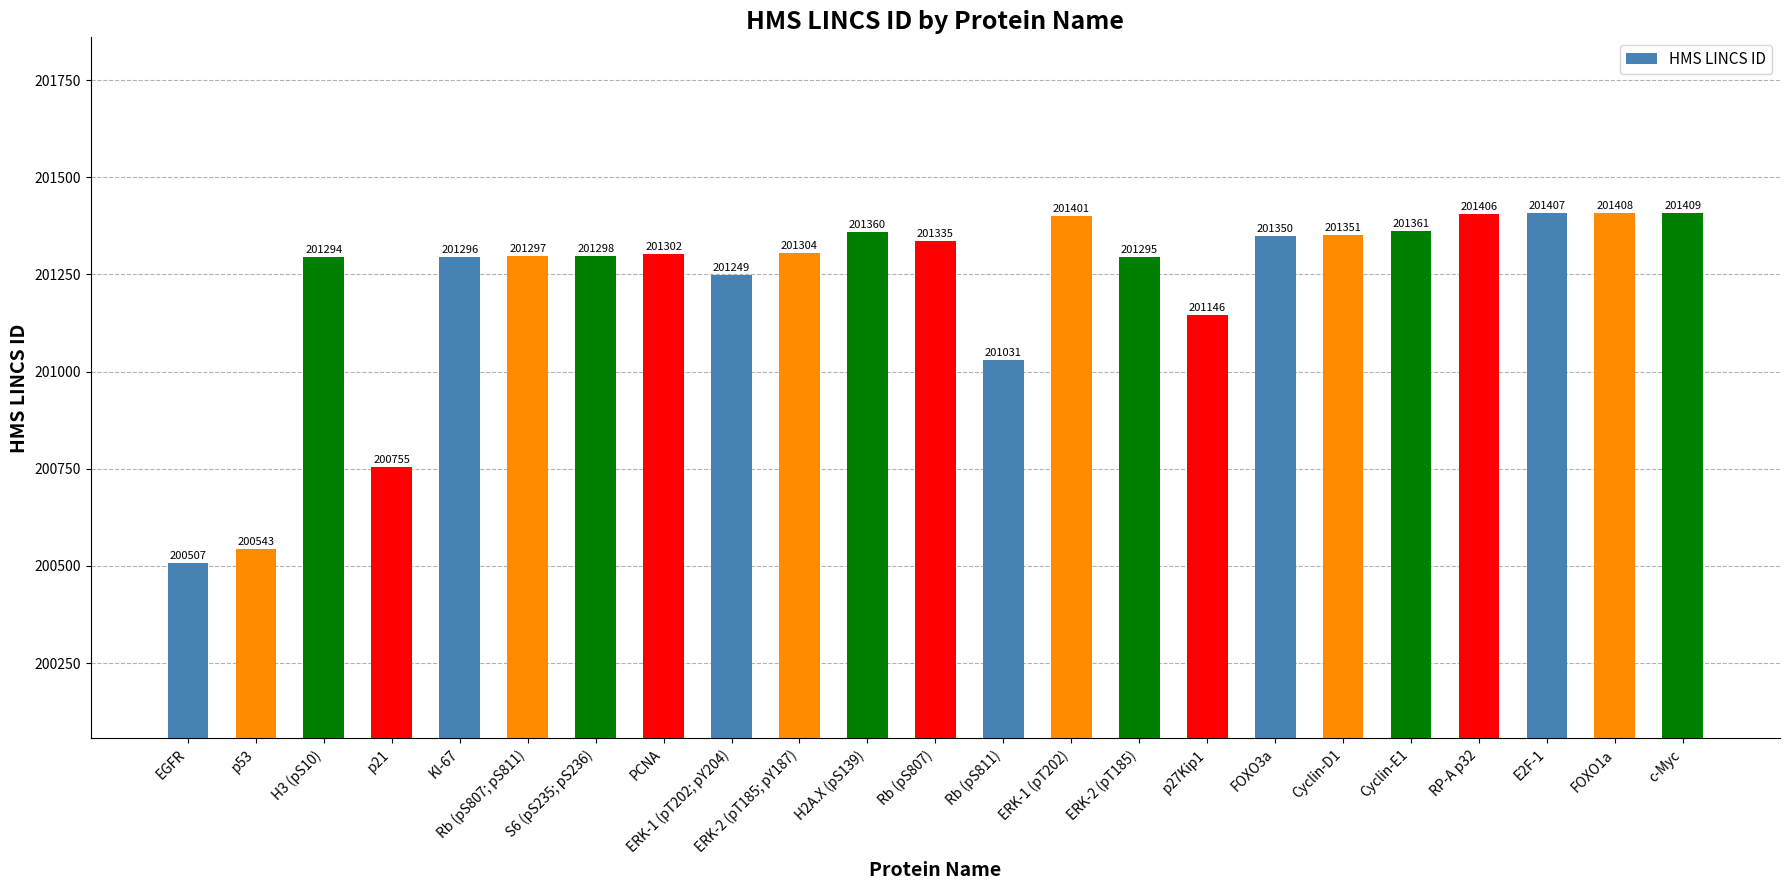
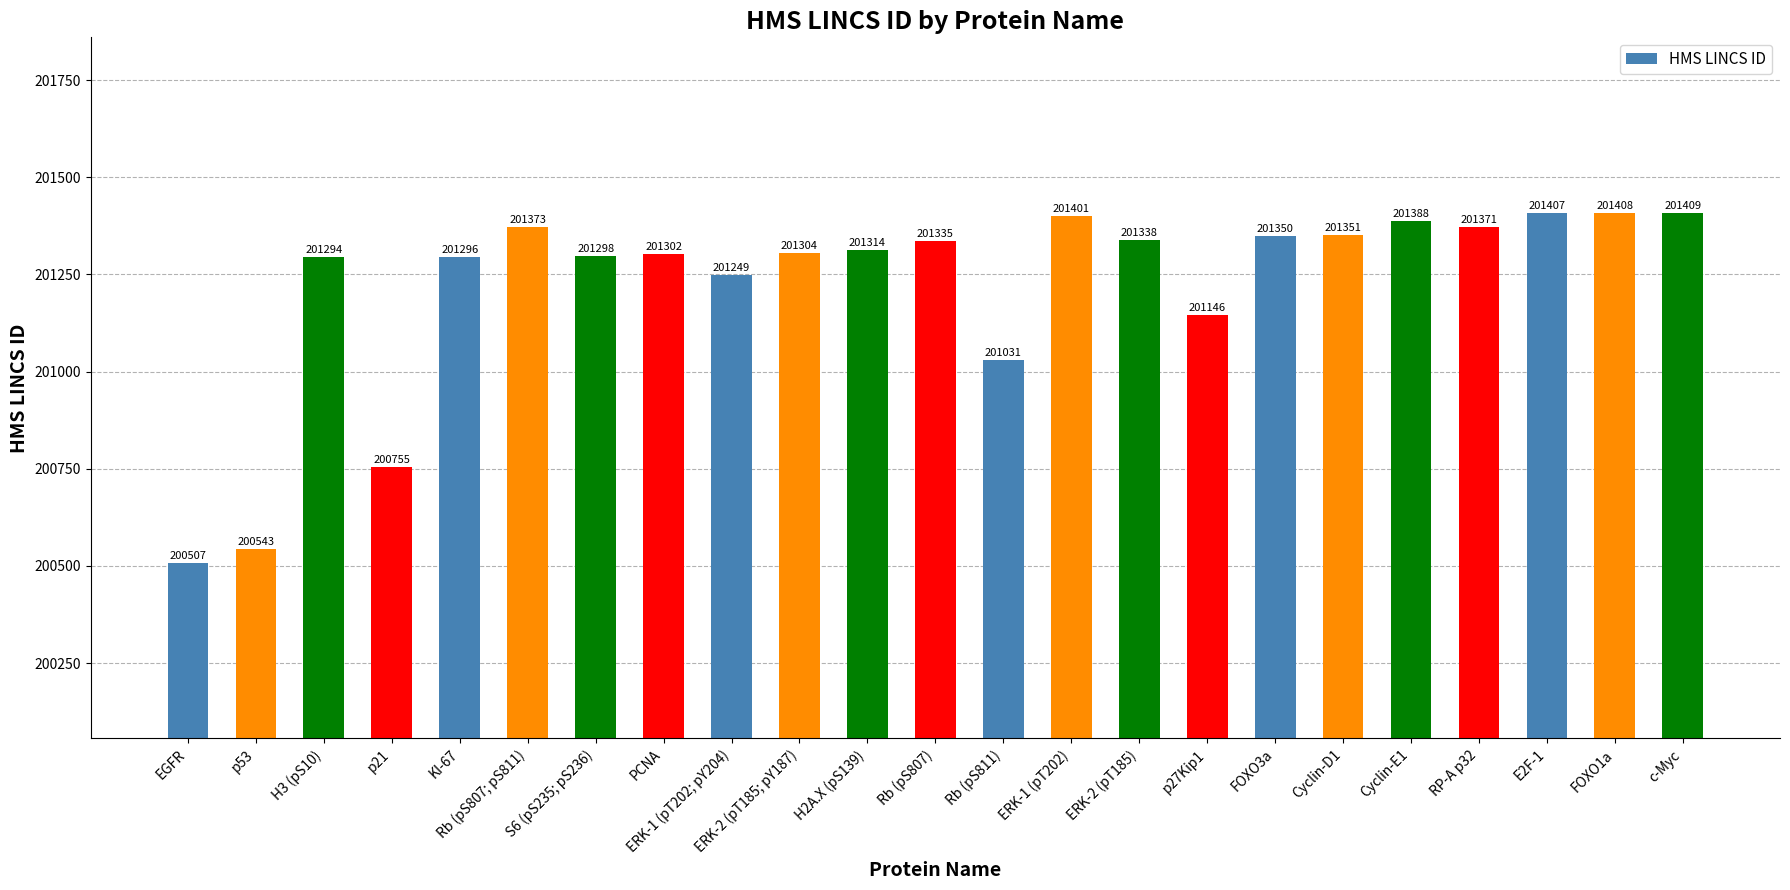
Rb (pS807; pS811): 201297 -> 201373
H2A.X (pS139): 201360 -> 201314
ERK-2 (pT185): 201295 -> 201338
Cyclin-E1: 201361 -> 201388
RP-A p32: 201406 -> 201371
